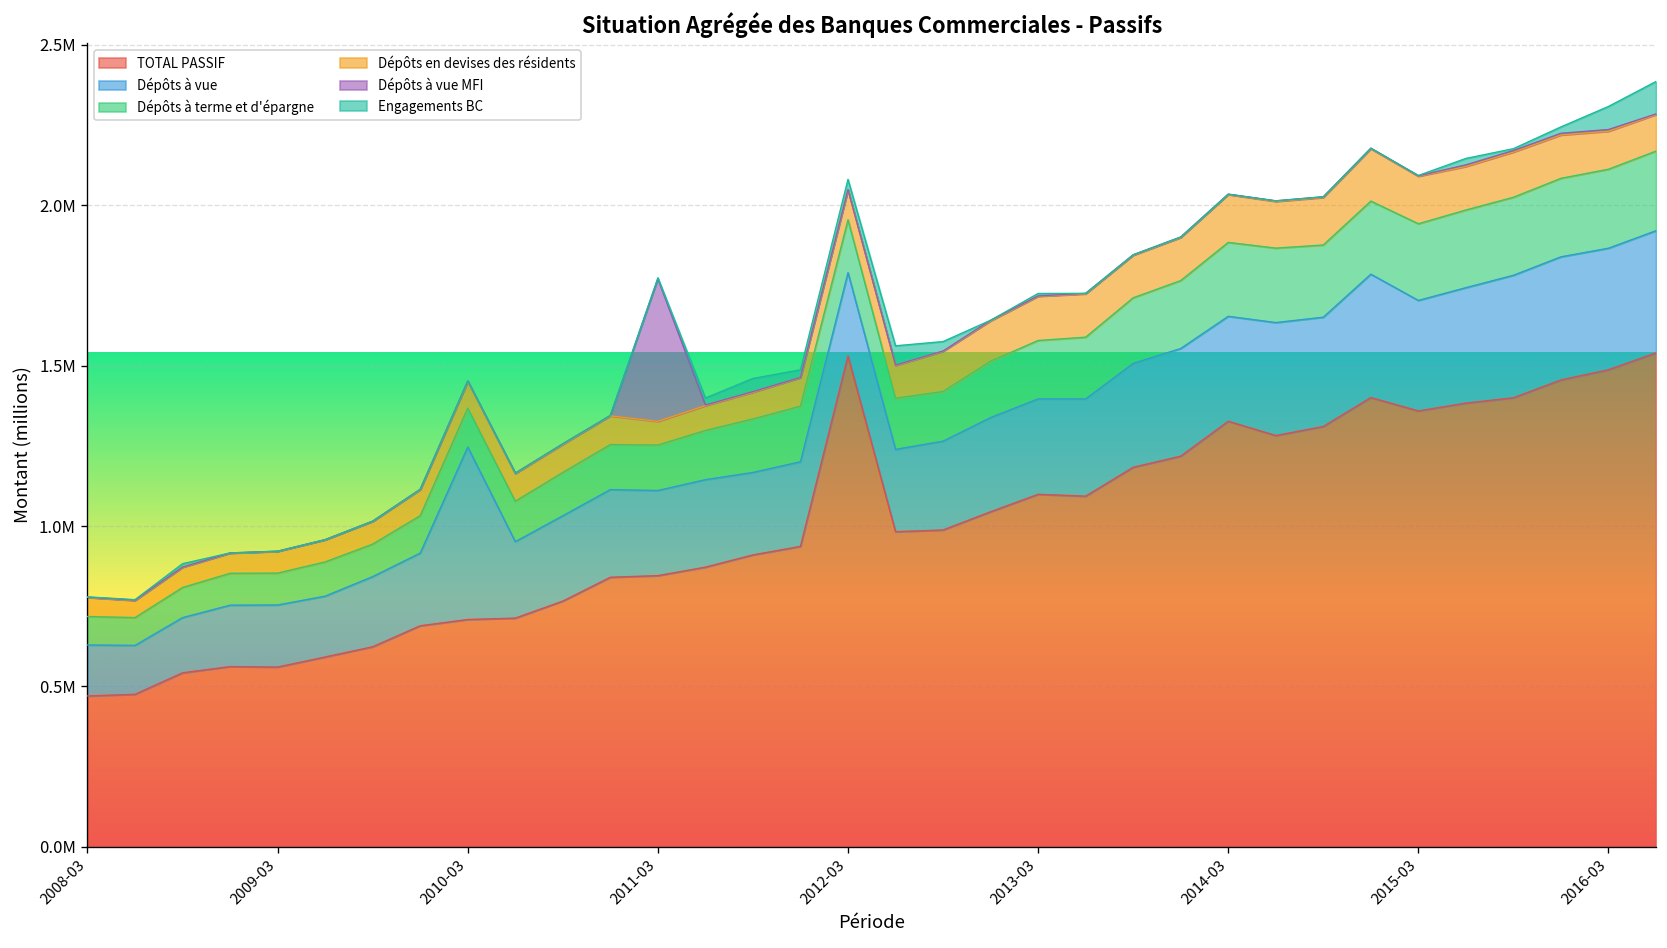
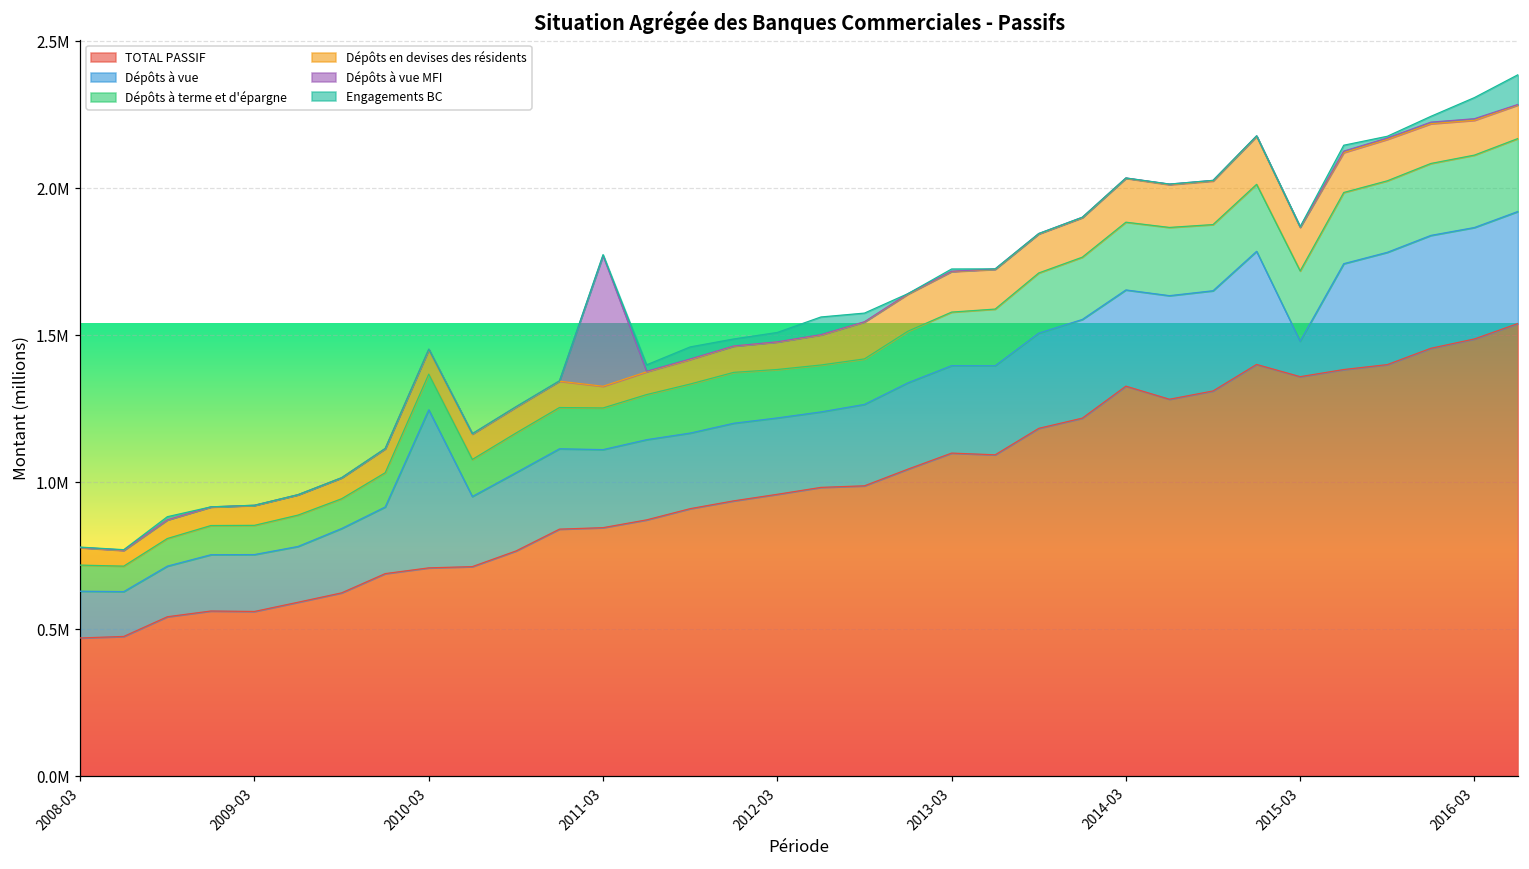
TOTAL PASSIF, 2012-03: 1530000 -> 960000
Dépôts à vue, 2015-03: 340000 -> 120000
